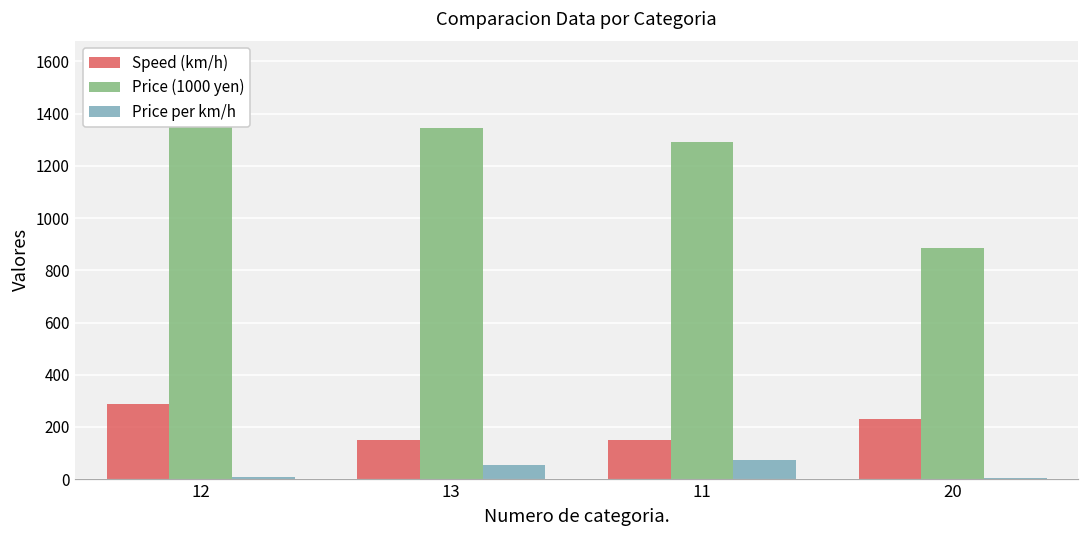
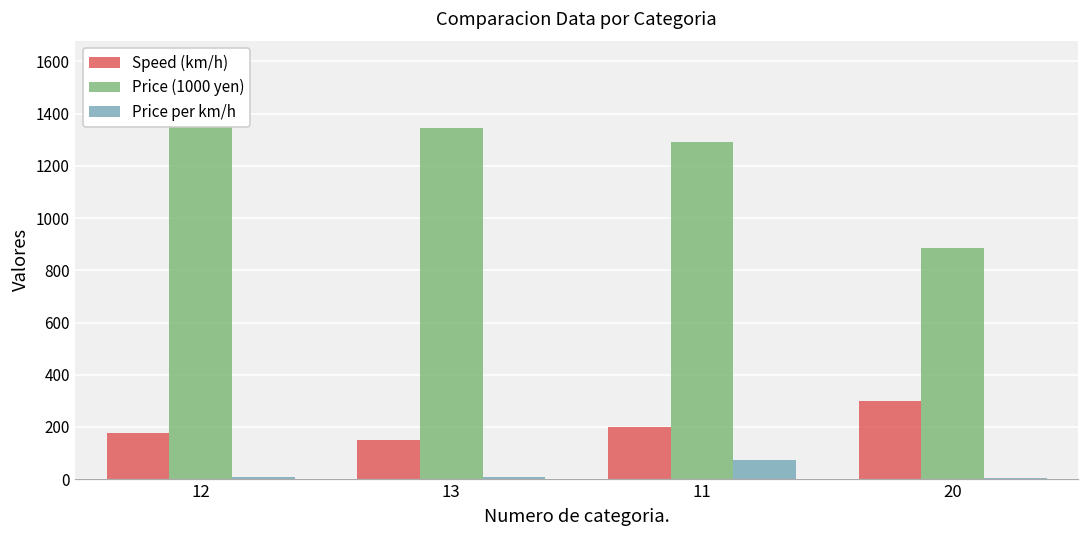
Speed (km/h), 12: 290 -> 180
Price per km/h, 13: 50 -> 10
Speed (km/h), 11: 150 -> 200
Speed (km/h), 20: 230 -> 300
